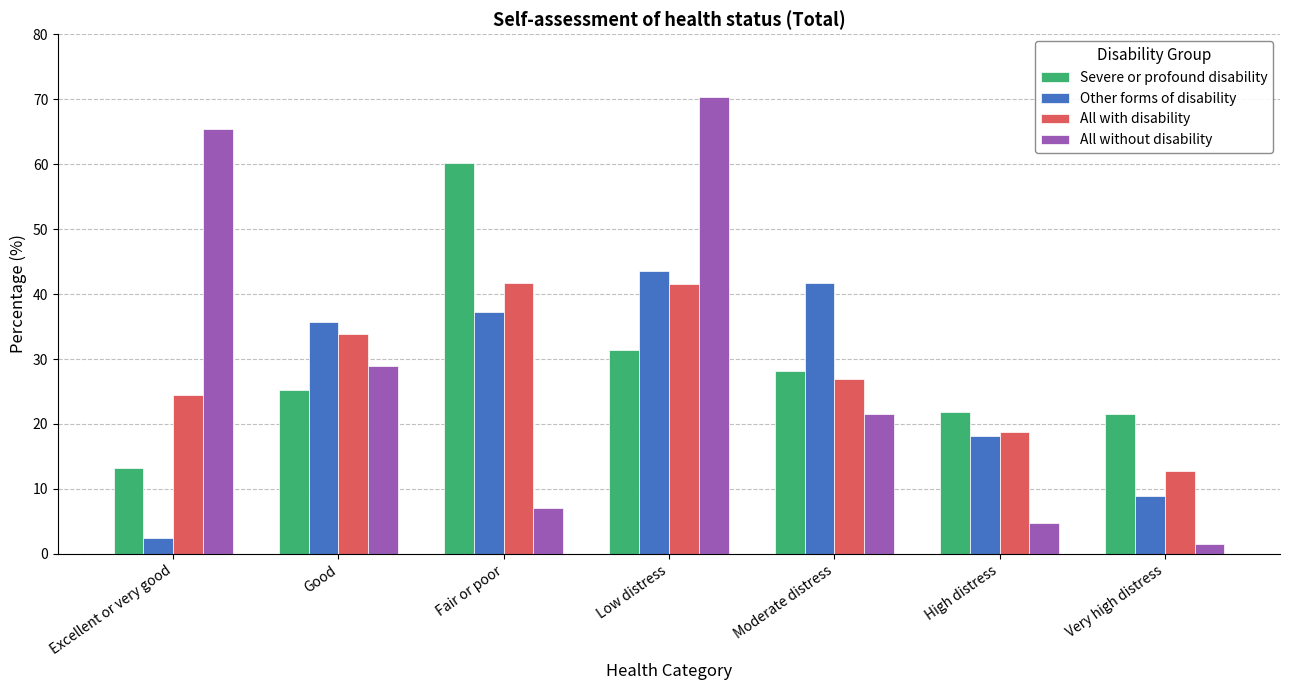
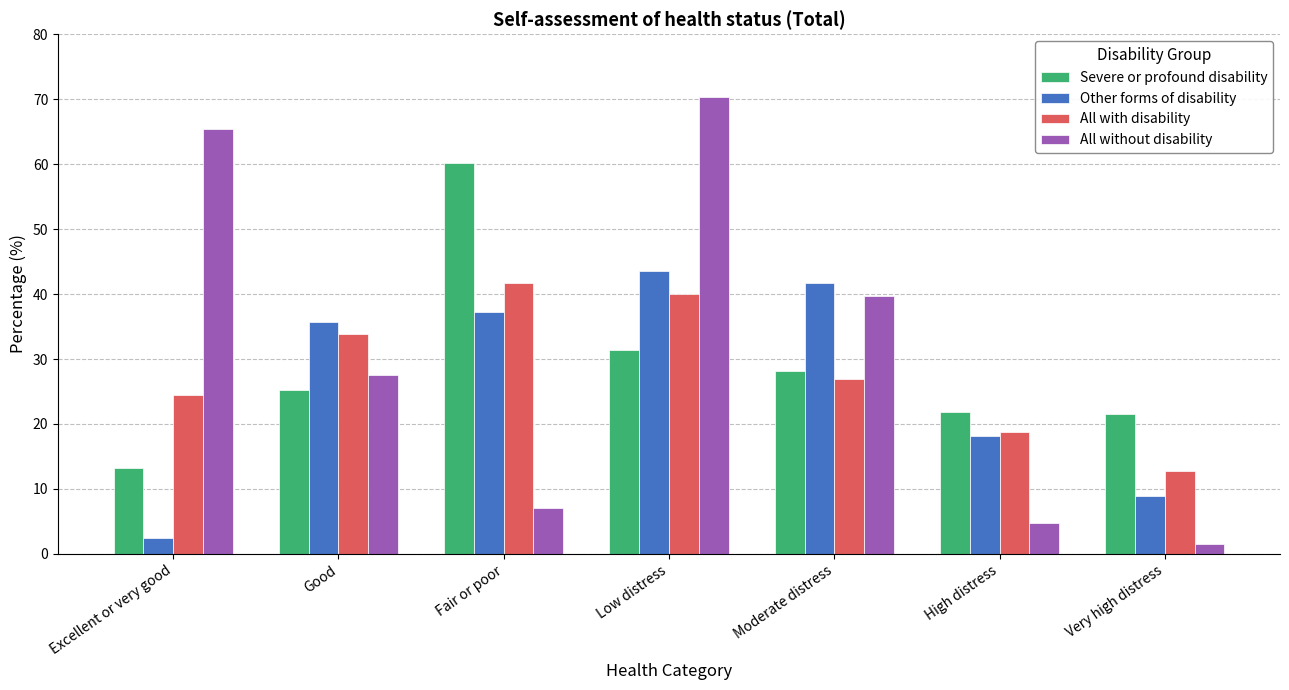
All without disability, Good: 29 -> 28
All with disability, Low distress: 42 -> 40
All without disability, Moderate distress: 22 -> 40
